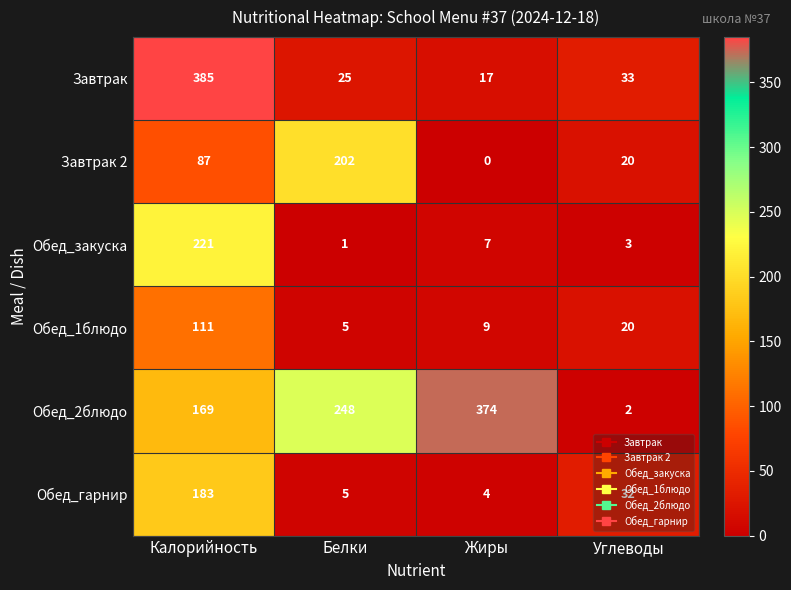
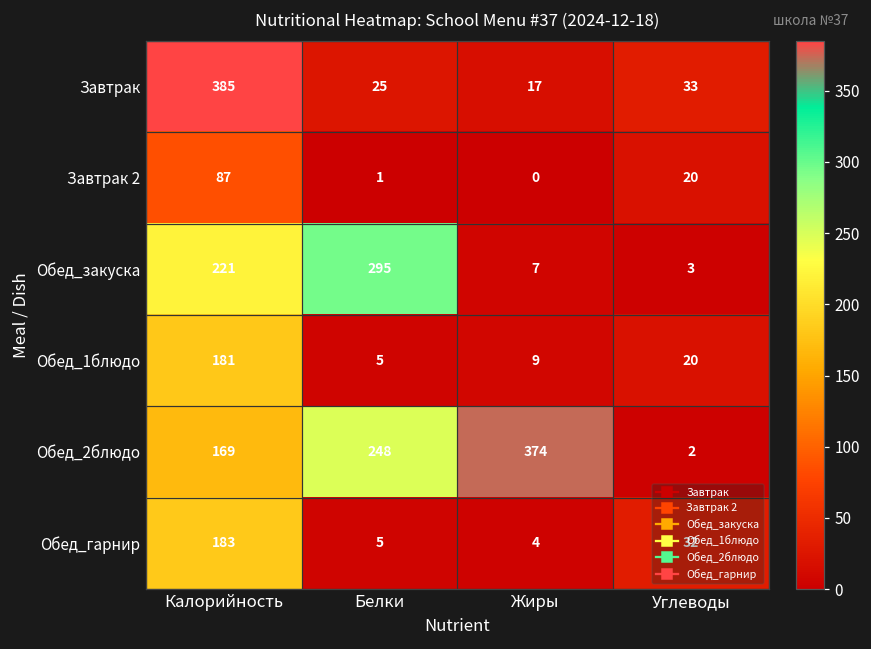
Завтрак 2, Белки: 202 -> 1
Обед_закуска, Белки: 1 -> 295
Обед_1блюдо, Калорийность: 111 -> 181
